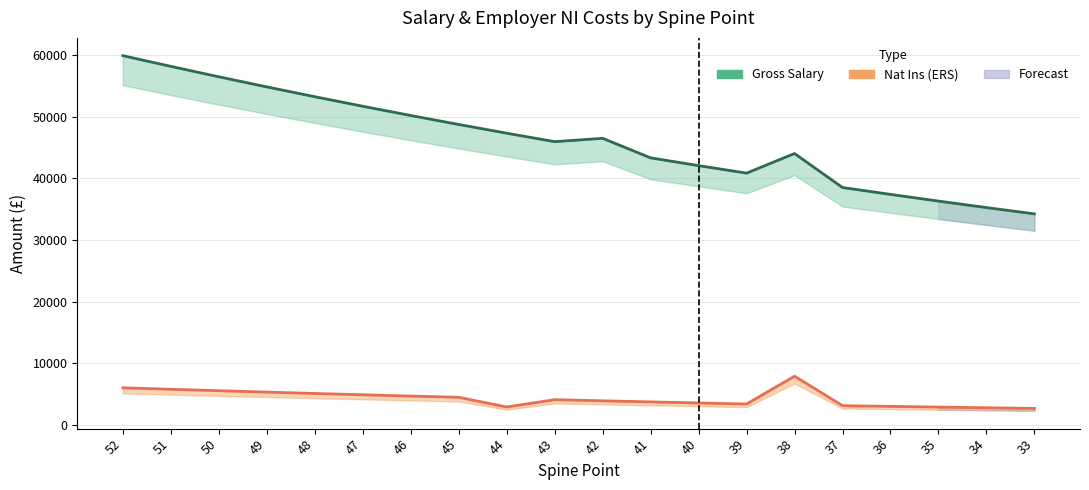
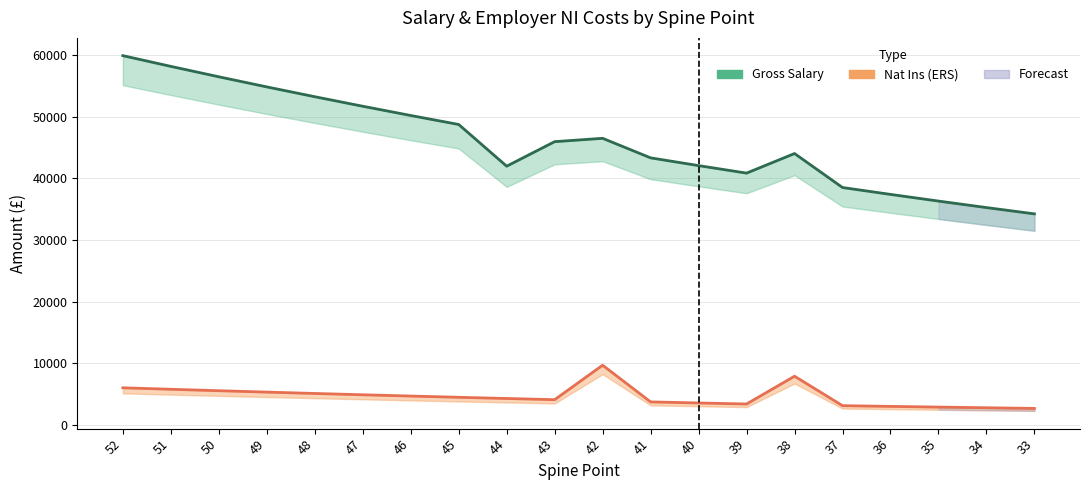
Gross Salary, 44: 47000 -> 42000
Nat Ins (ERS), 44: 3000 -> 4000
Nat Ins (ERS), 42: 4000 -> 10000
